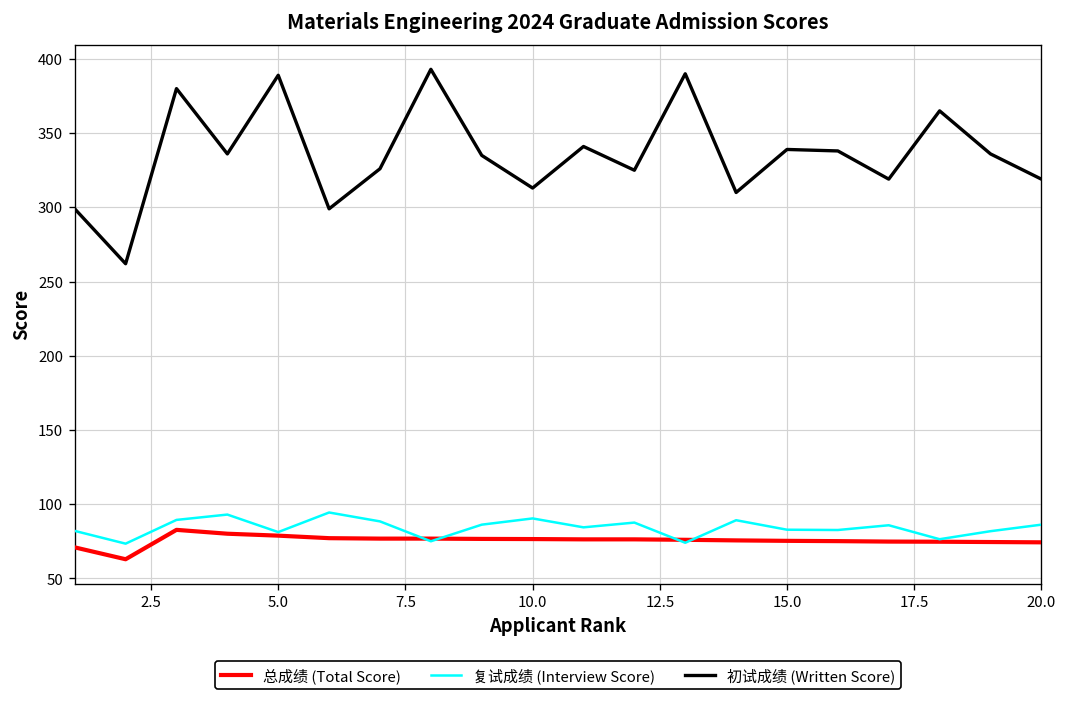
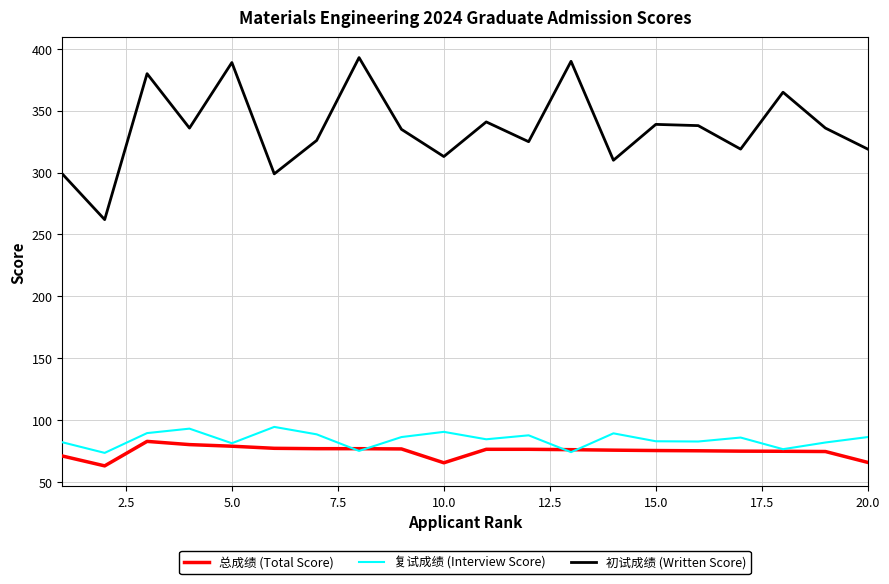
总成绩 (Total Score), 10.0: 77 -> 65
总成绩 (Total Score), 20.0: 74 -> 66
